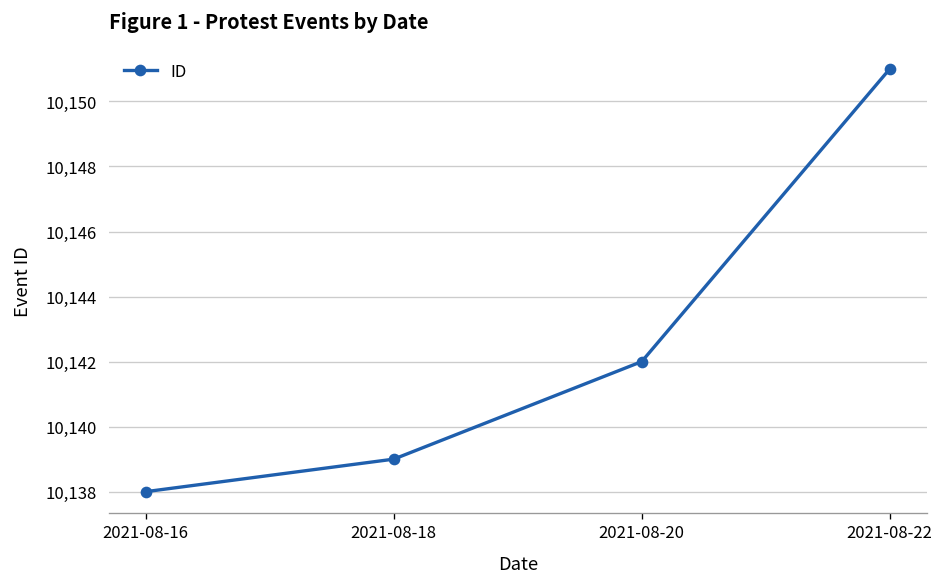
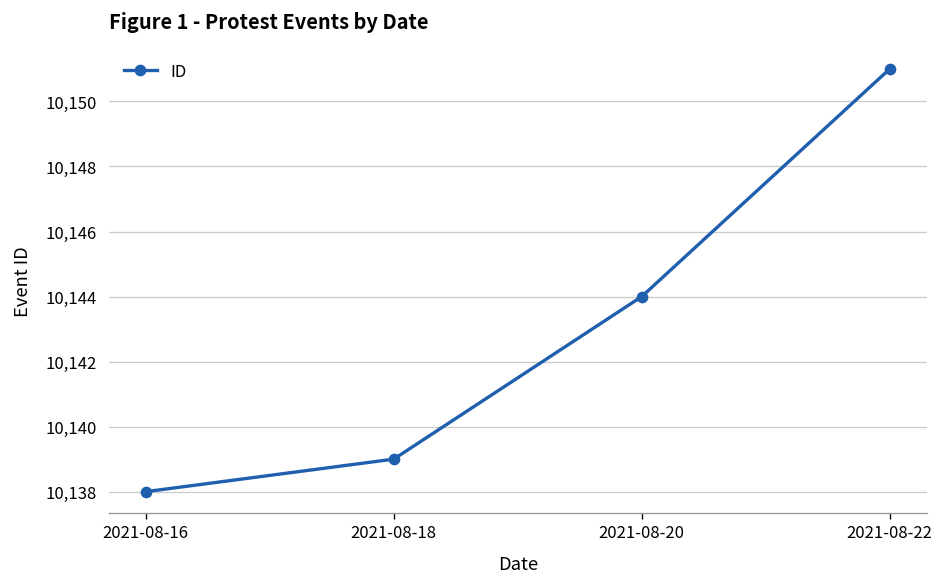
2021-08-20: 10,142 -> 10,144
